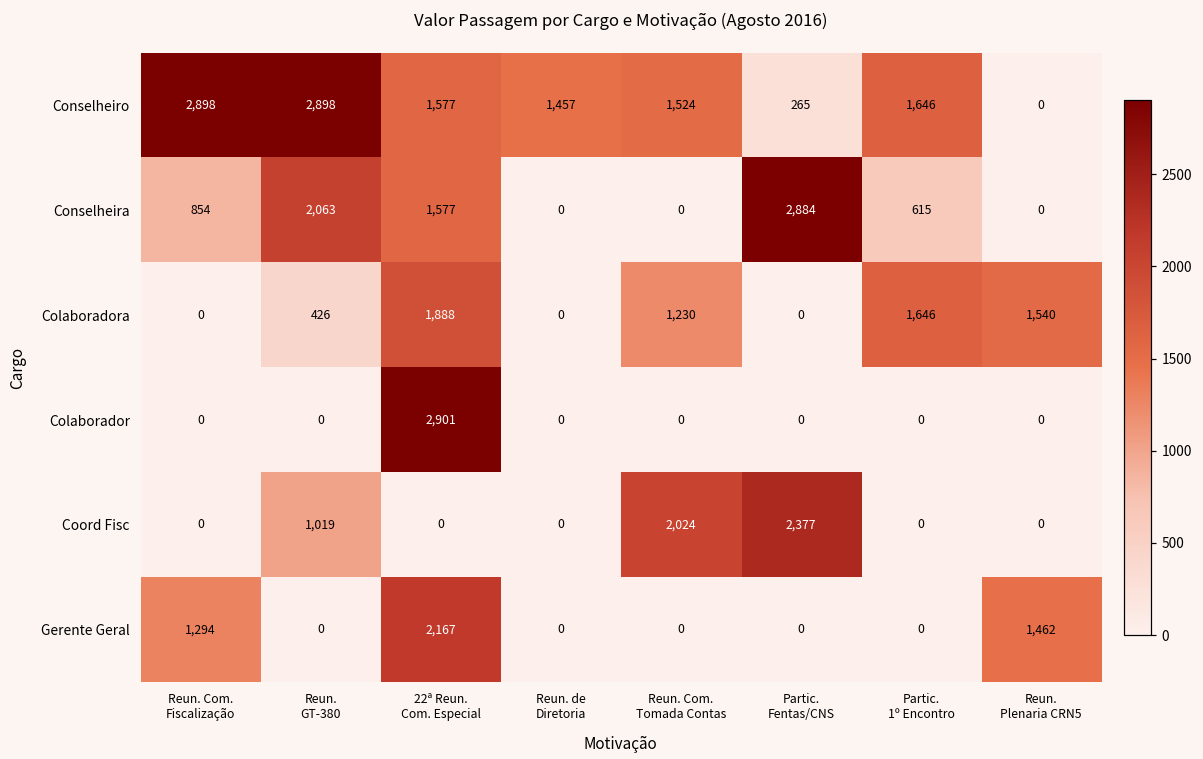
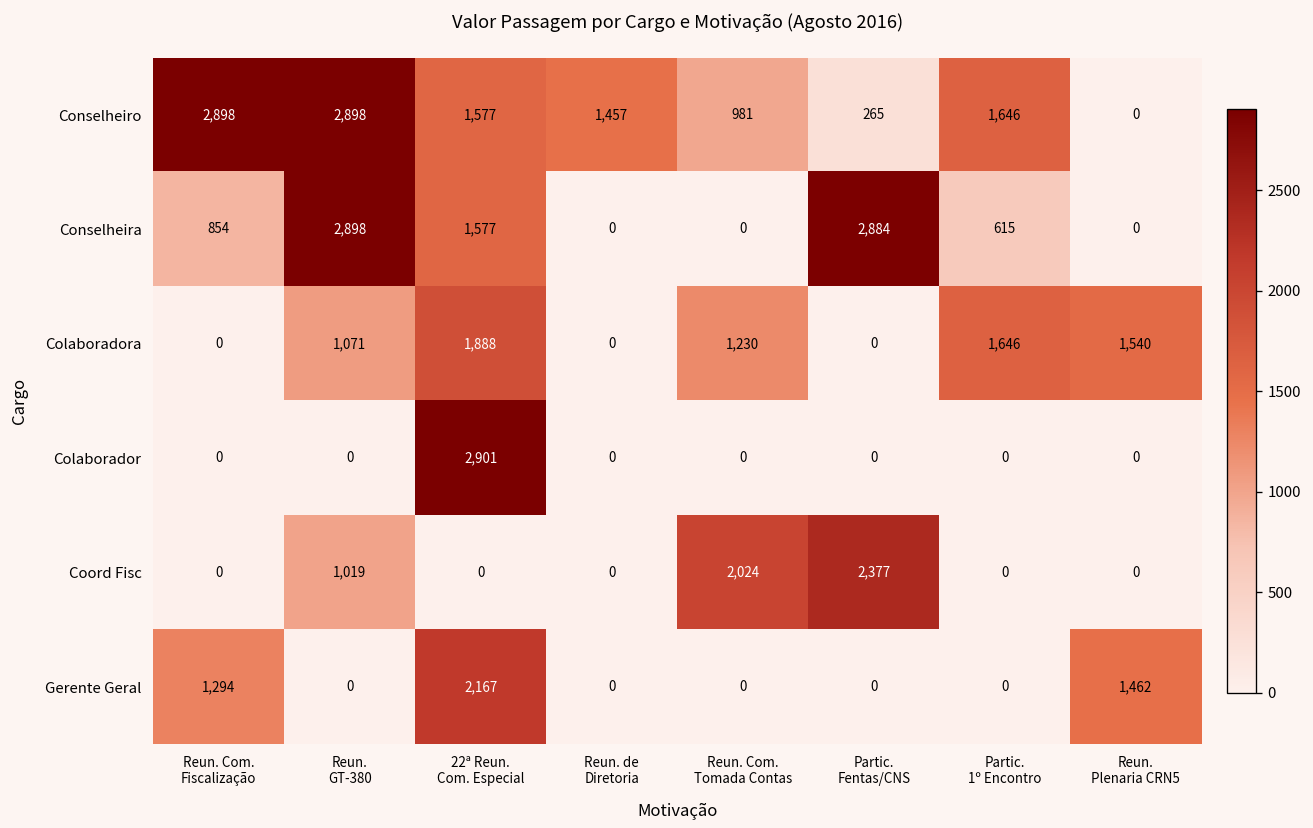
Conselheiro, Reun. Com. Tomada Contas: 1,524 -> 981
Conselheira, Reun. GT-380: 2,063 -> 2,898
Colaboradora, Reun. GT-380: 426 -> 1,071
